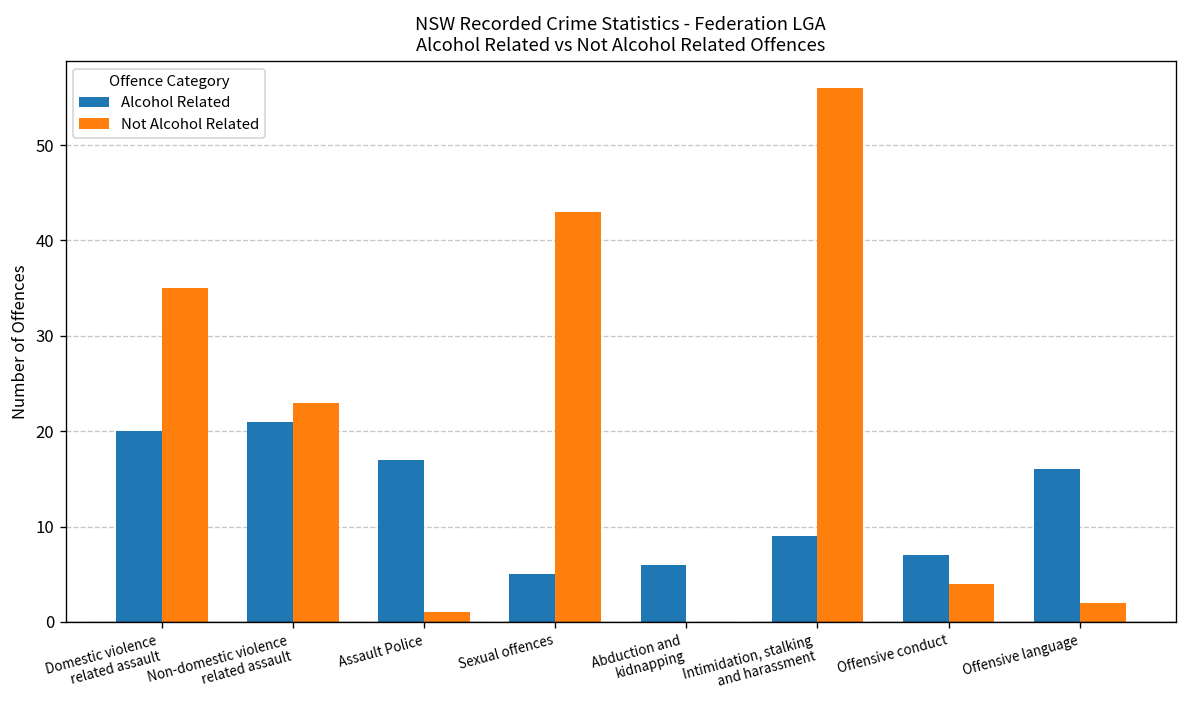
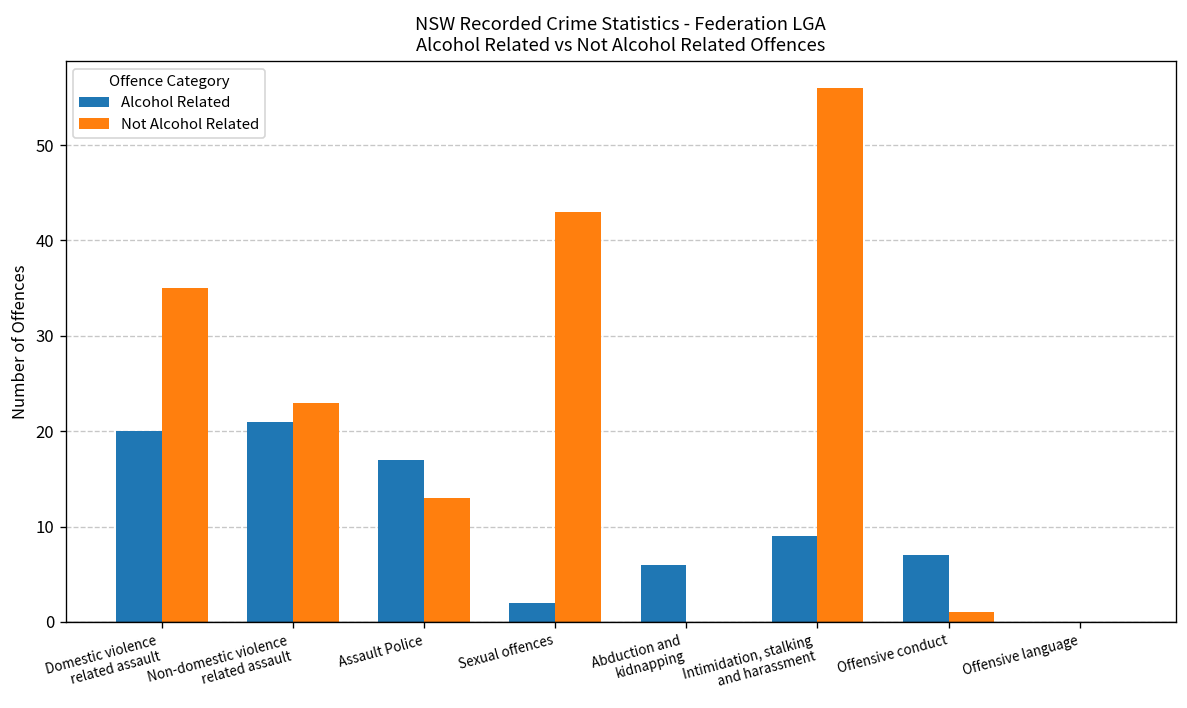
Not Alcohol Related, Assault Police: 1 -> 13
Alcohol Related, Sexual offences: 5 -> 2
Not Alcohol Related, Offensive conduct: 4 -> 1
Alcohol Related, Offensive language: 16 -> 0
Not Alcohol Related, Offensive language: 2 -> 0
